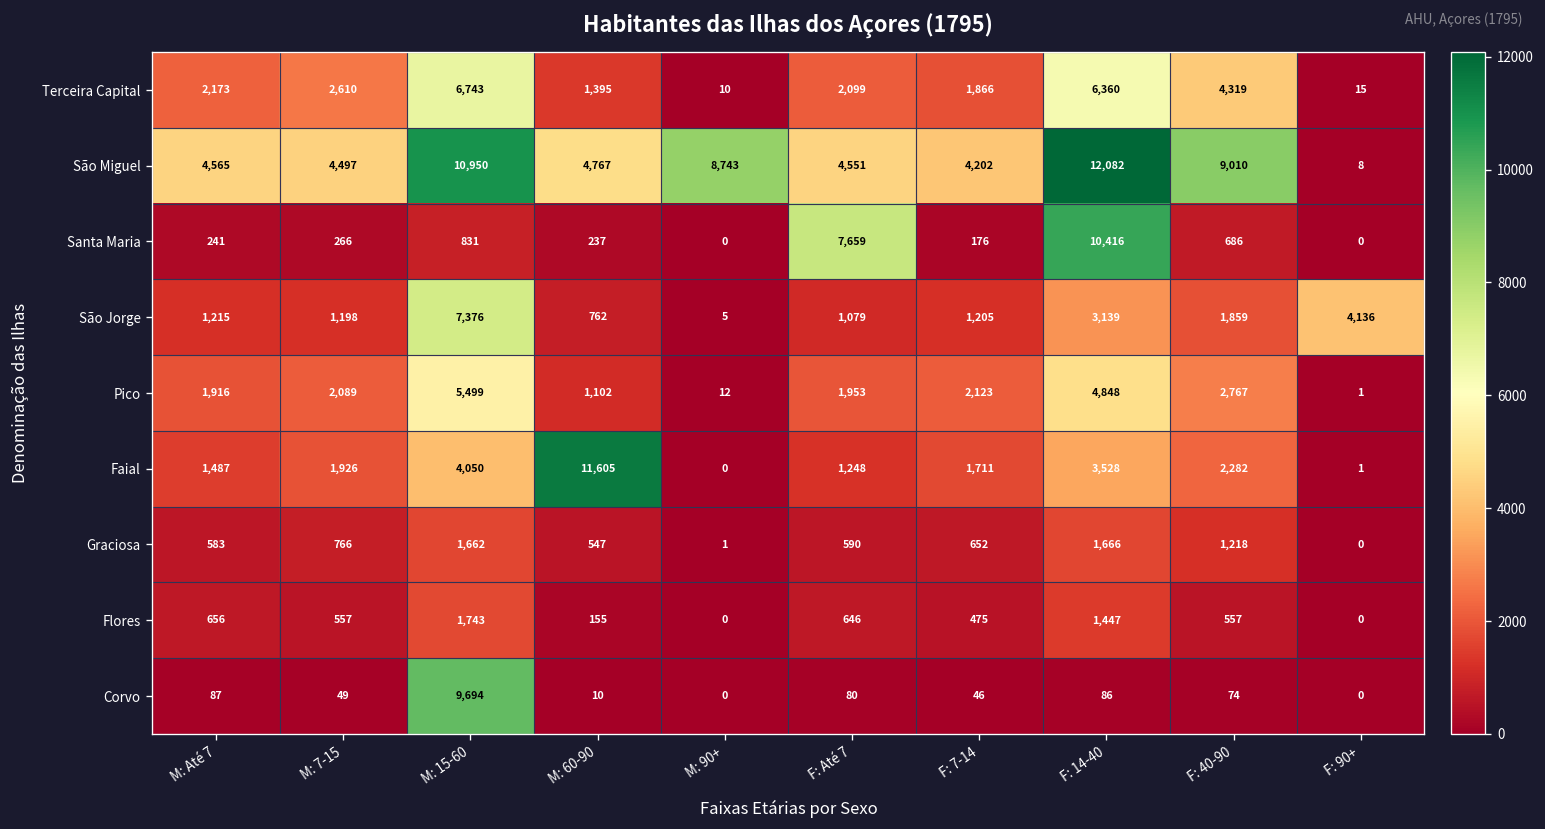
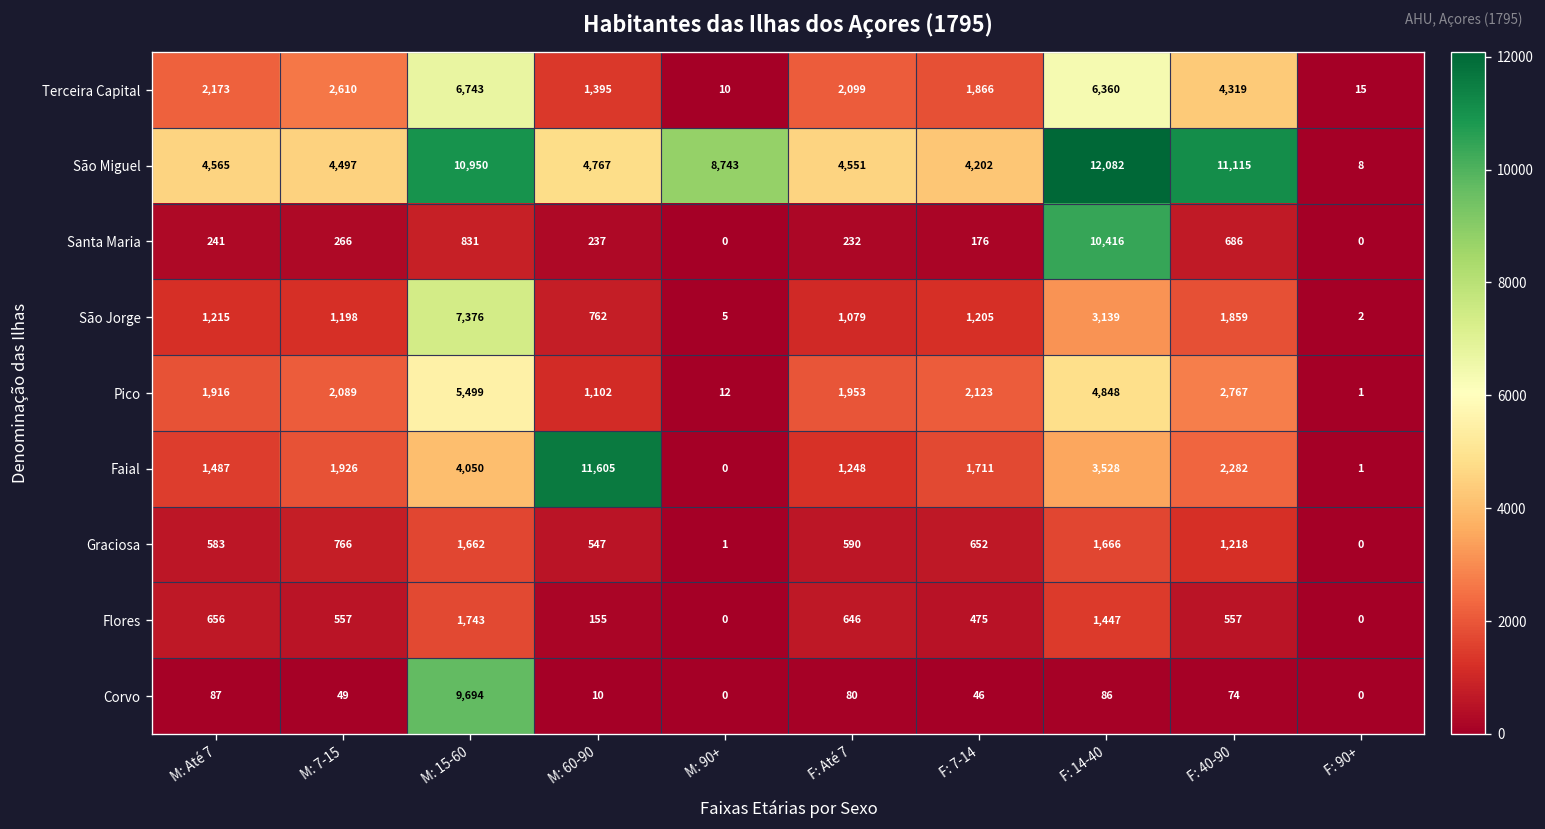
São Miguel, F: 40-90: 9,010 -> 11,115
Santa Maria, F: Até 7: 7,659 -> 232
São Jorge, F: 90+: 4,136 -> 2
